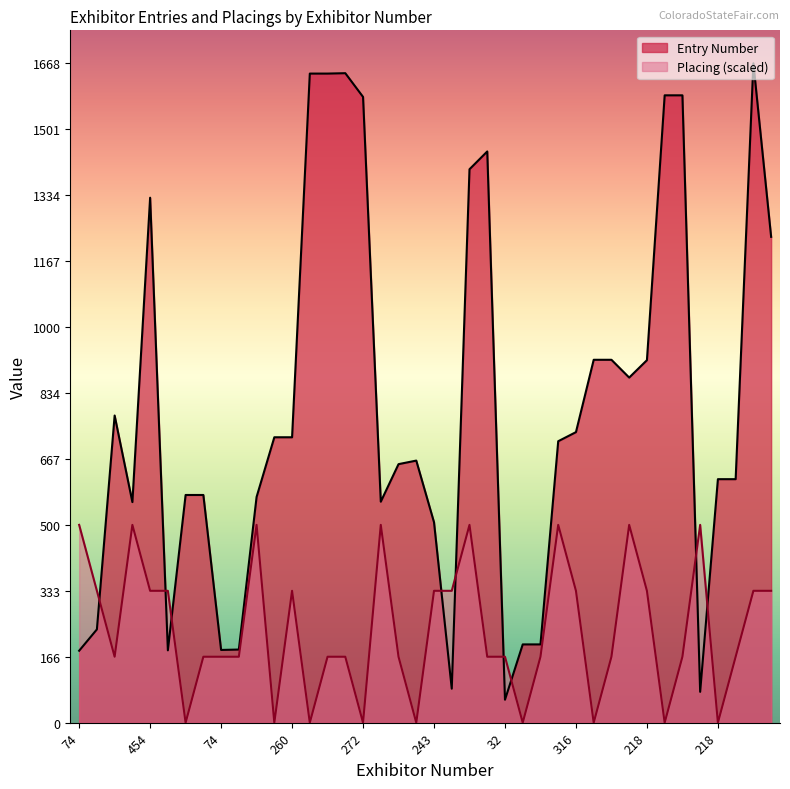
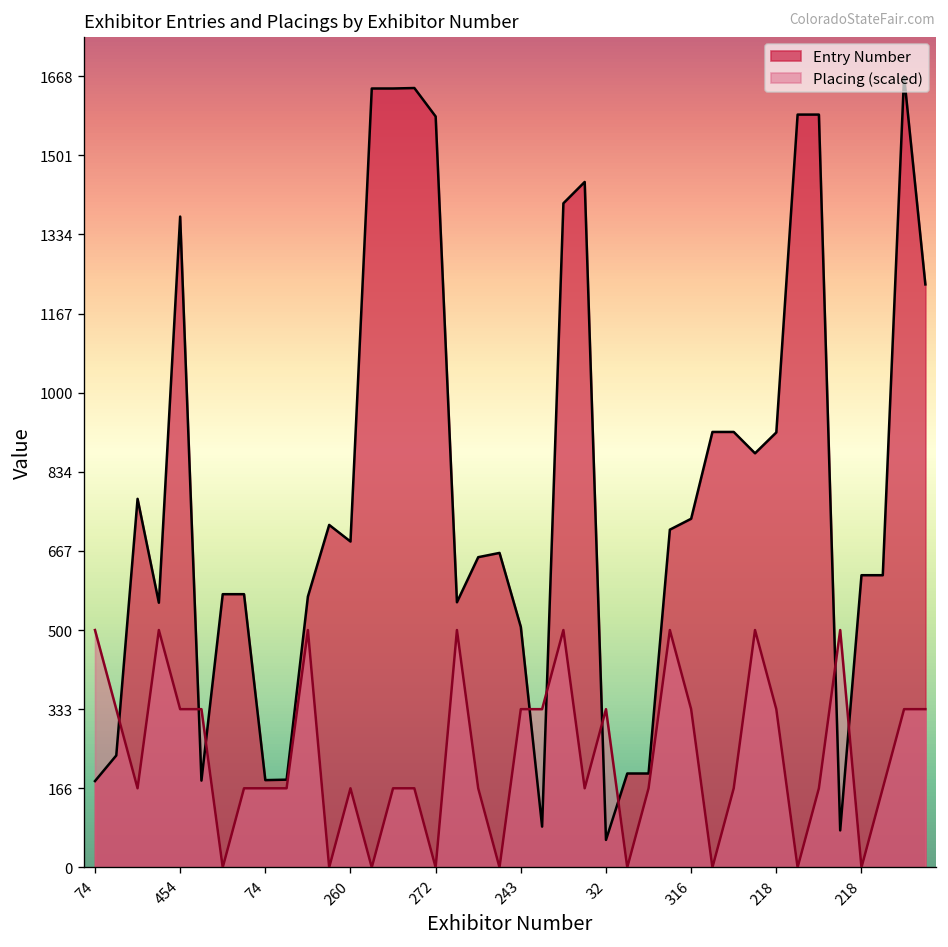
Entry Number, 454: 1330 -> 1370
Entry Number, 260: 720 -> 690
Placing (scaled), 260: 330 -> 170
Placing (scaled), 32: 170 -> 330
